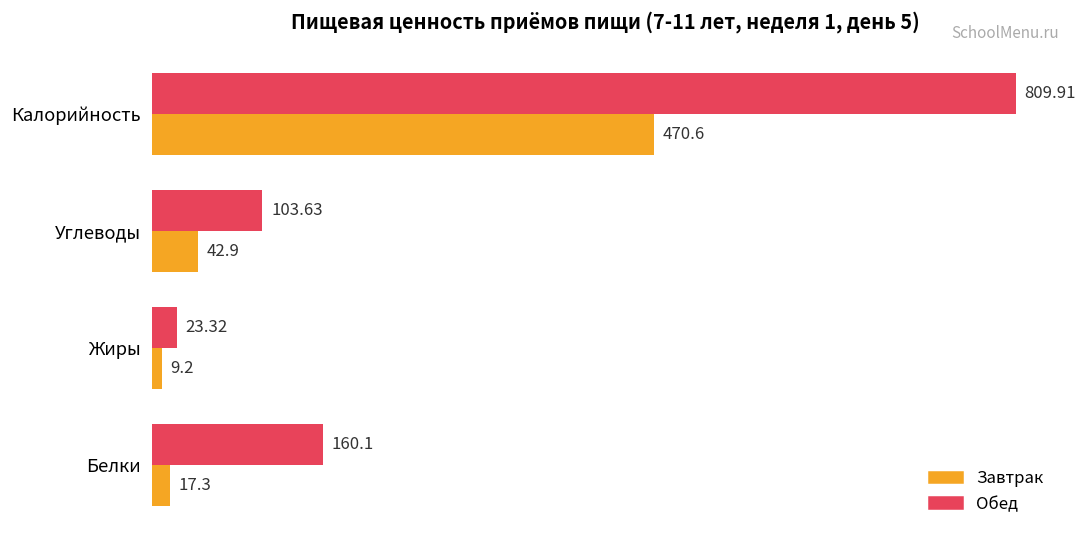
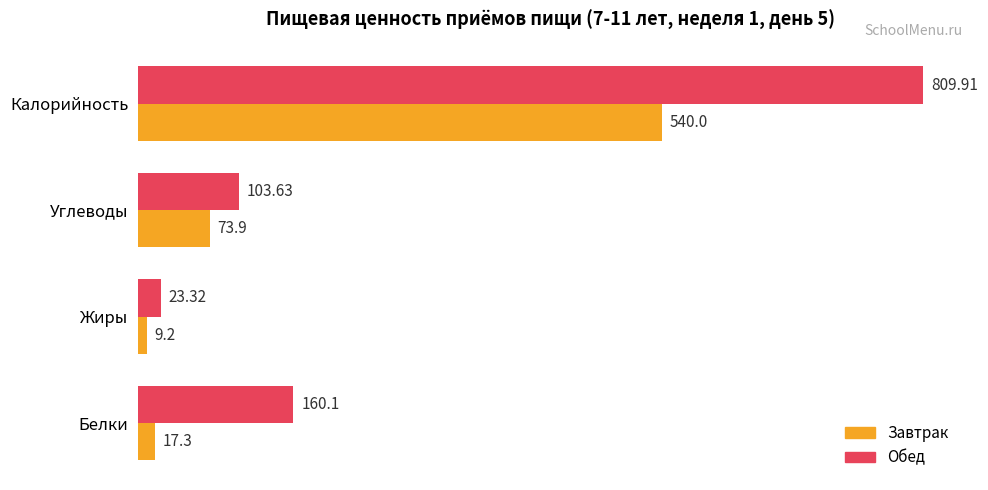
Завтрак, Калорийность: 470.6 -> 540.0
Завтрак, Углеводы: 42.9 -> 73.9
